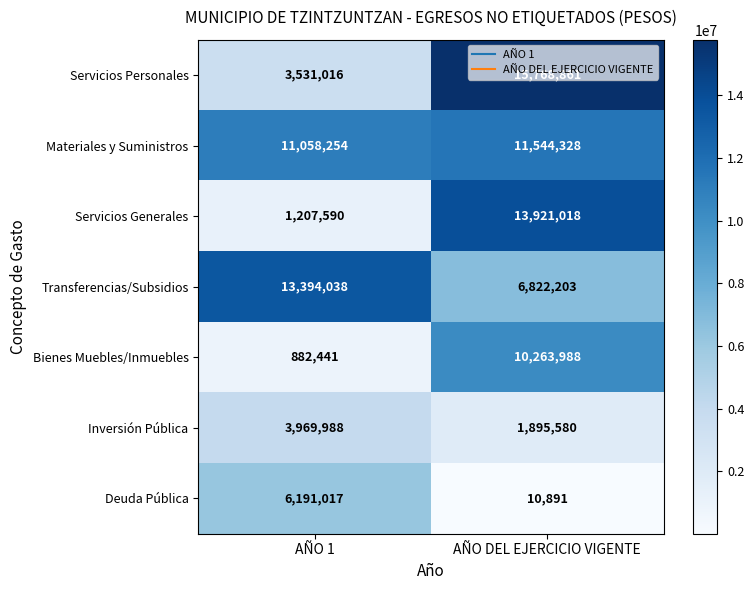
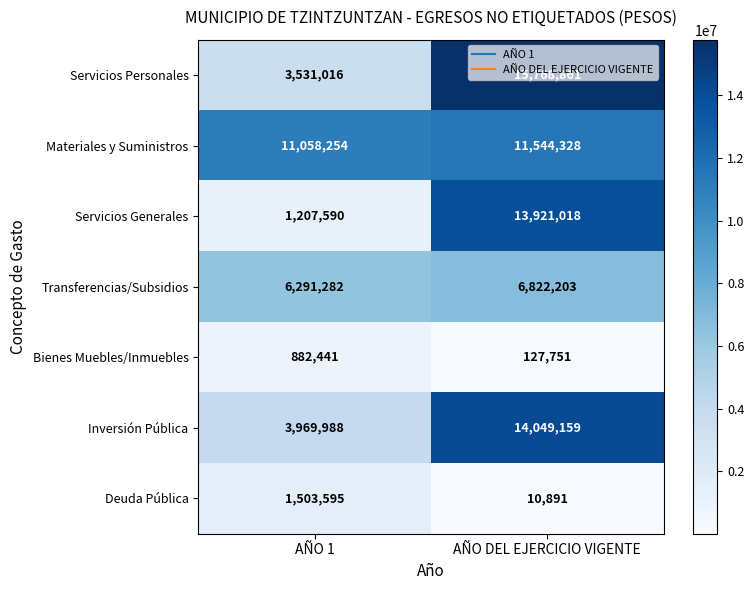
Transferencias/Subsidios, AÑO 1: 13,394,038 -> 6,291,282
Bienes Muebles/Inmuebles, AÑO DEL EJERCICIO VIGENTE: 10,263,988 -> 127,751
Inversión Pública, AÑO DEL EJERCICIO VIGENTE: 1,895,580 -> 14,049,159
Deuda Pública, AÑO 1: 6,191,017 -> 1,503,595
